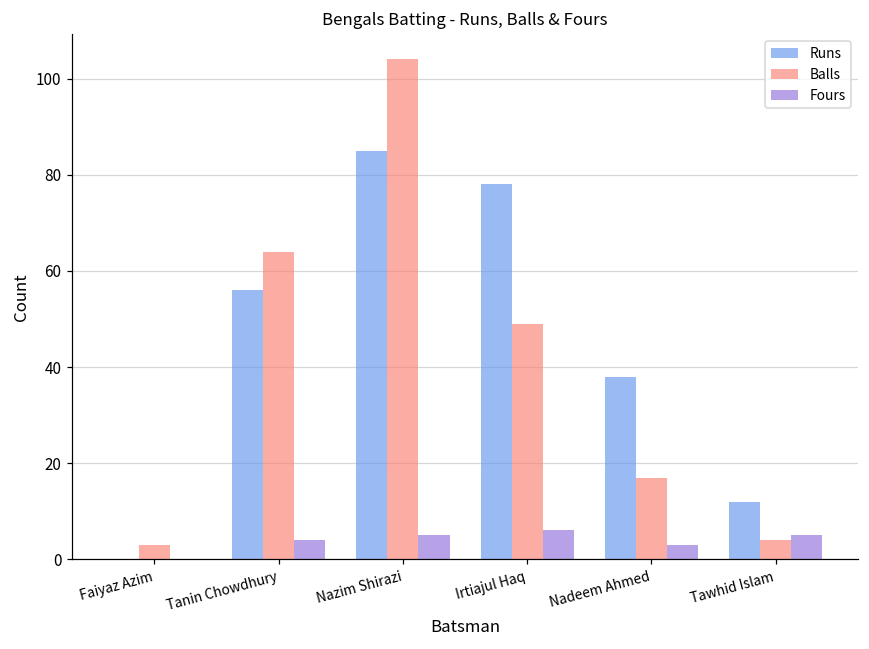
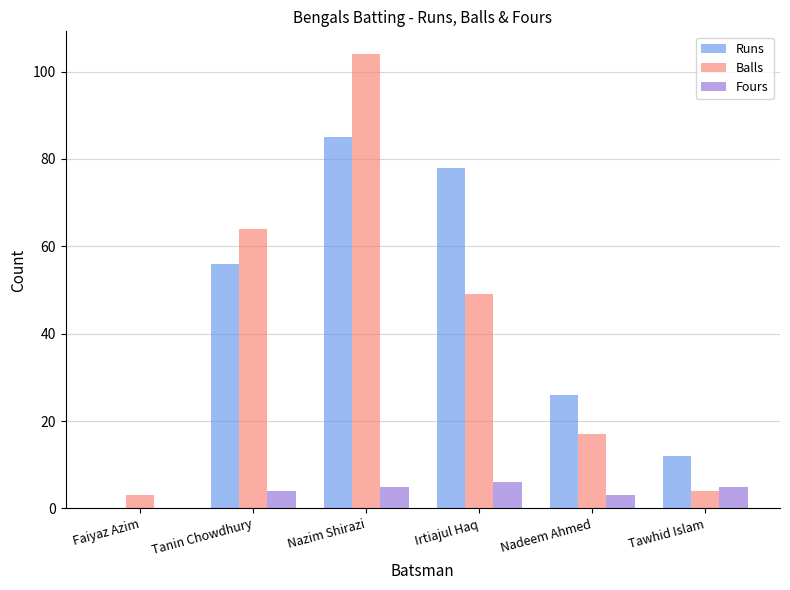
Runs, Nadeem Ahmed: 38 -> 26
